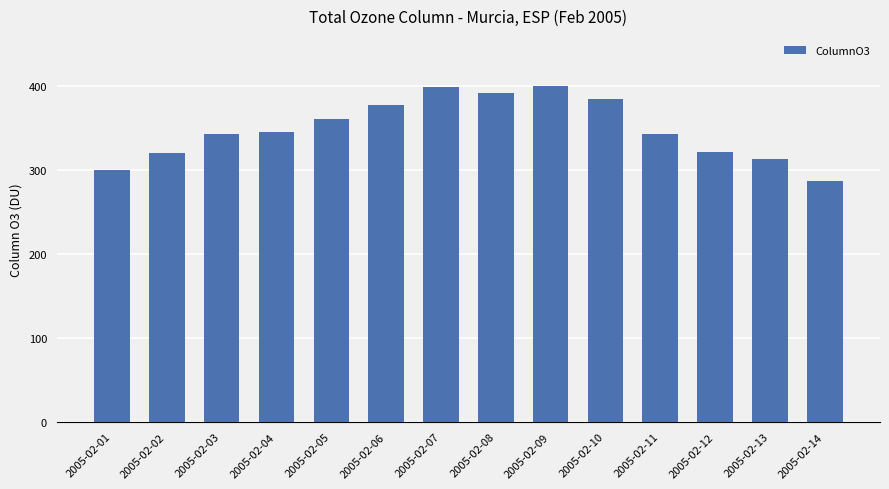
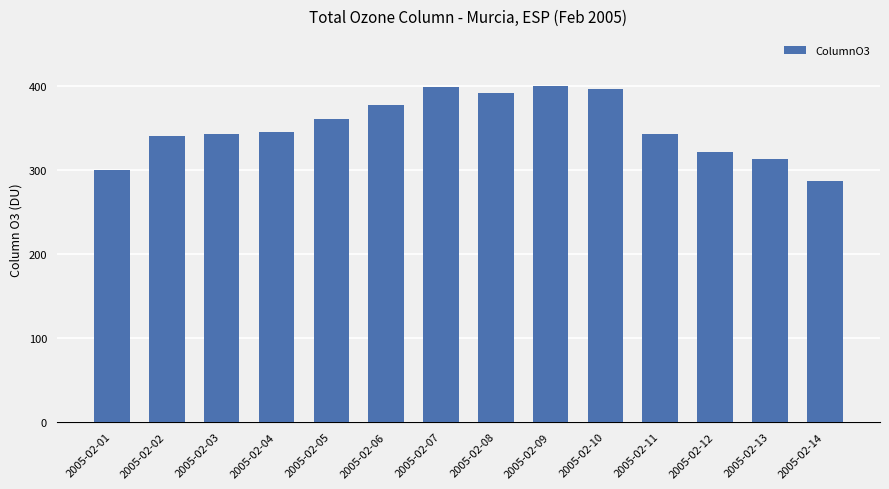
2005-02-02: 320 -> 340
2005-02-10: 390 -> 400
